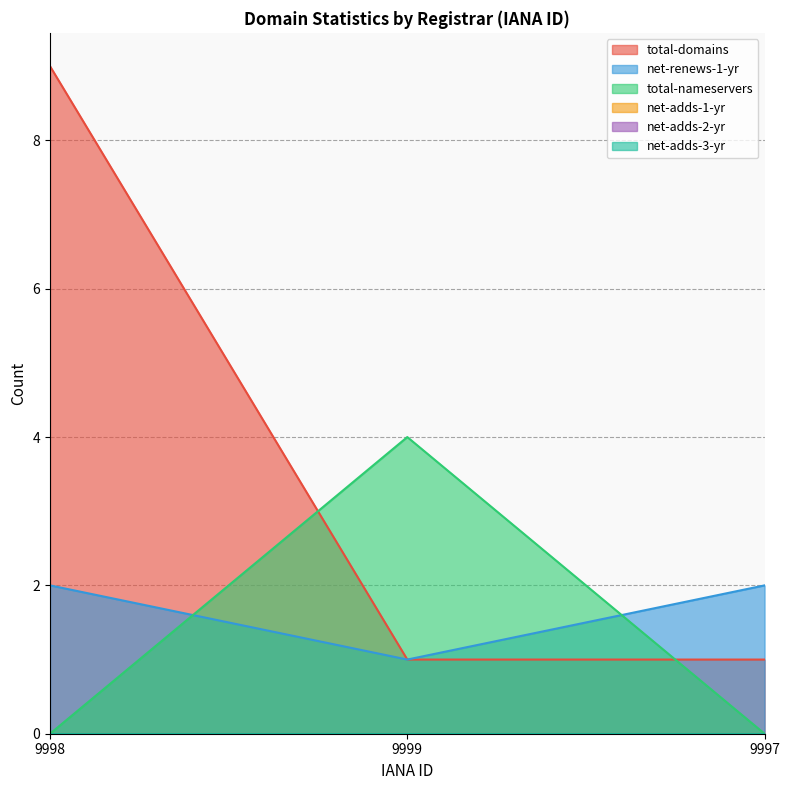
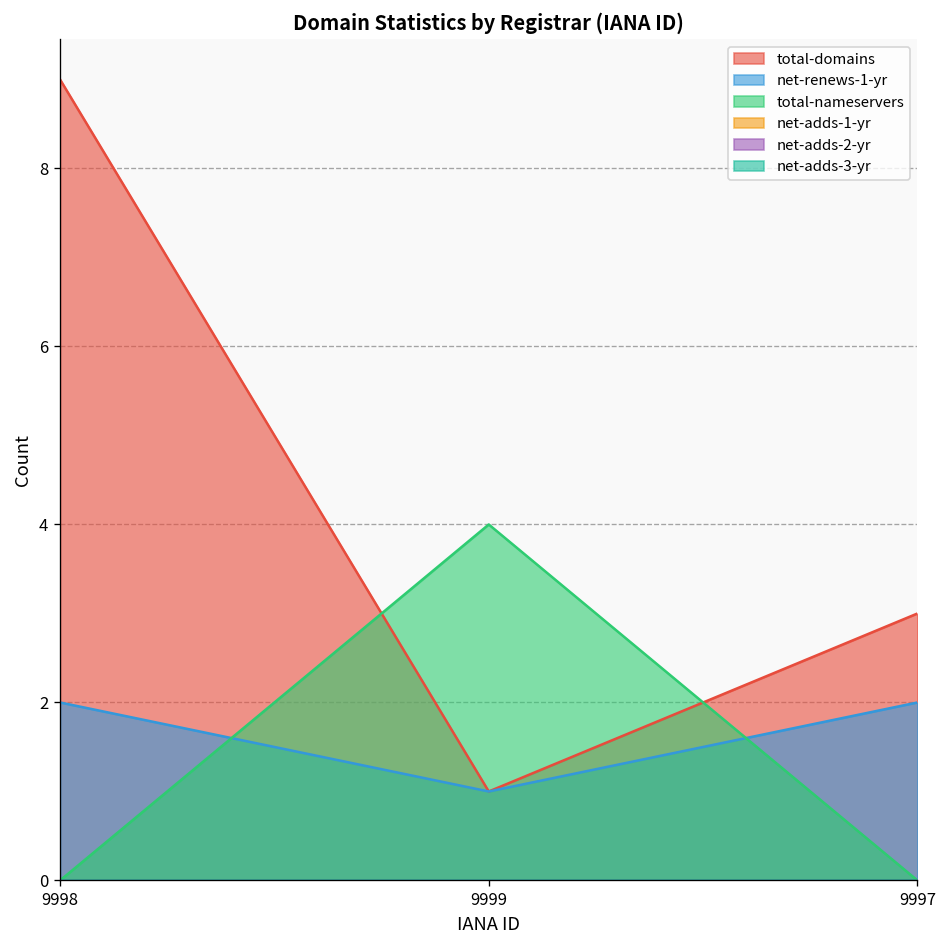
total-domains, 9997: 1 -> 3
